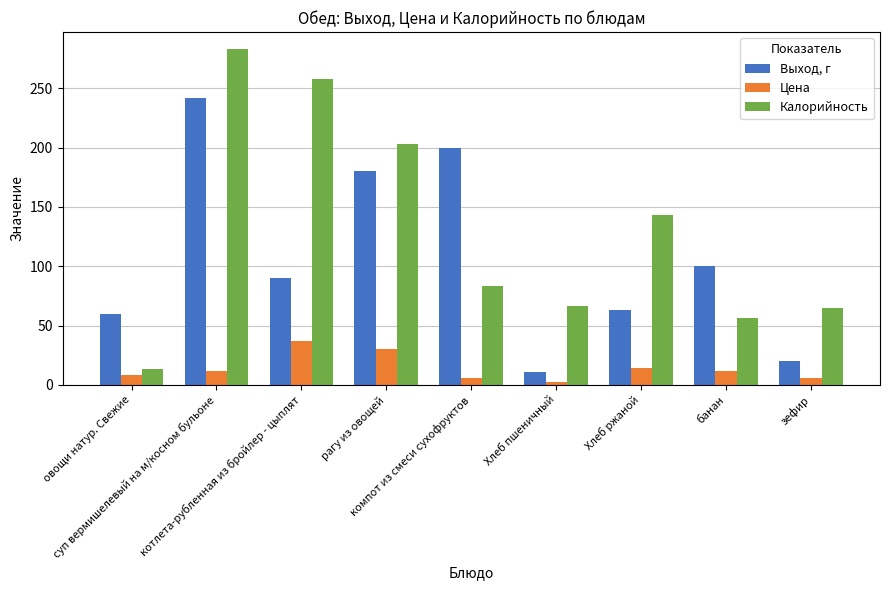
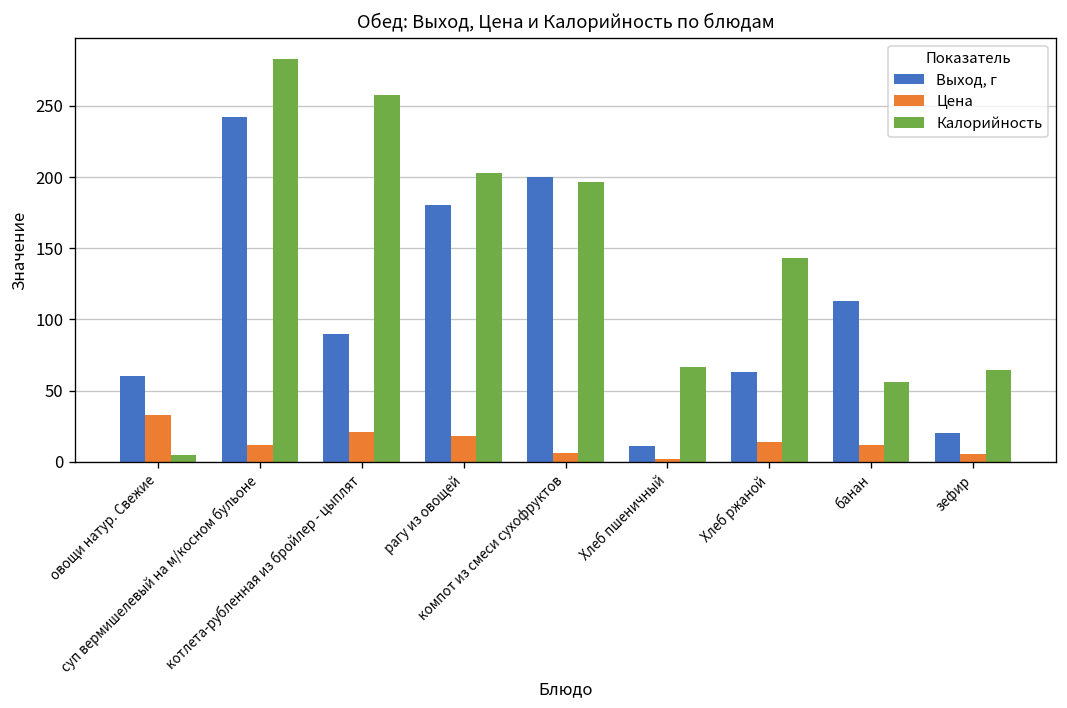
Цена, овощи натур. Свежие: 8 -> 33
Калорийность, овощи натур. Свежие: 13 -> 5
Цена, котлета-рубленная из бройлер - цыплят: 37 -> 21
Цена, рагу из овощей: 30 -> 18
Калорийность, компот из смеси сухофруктов: 83 -> 196
Выход, г, банан: 100 -> 113
